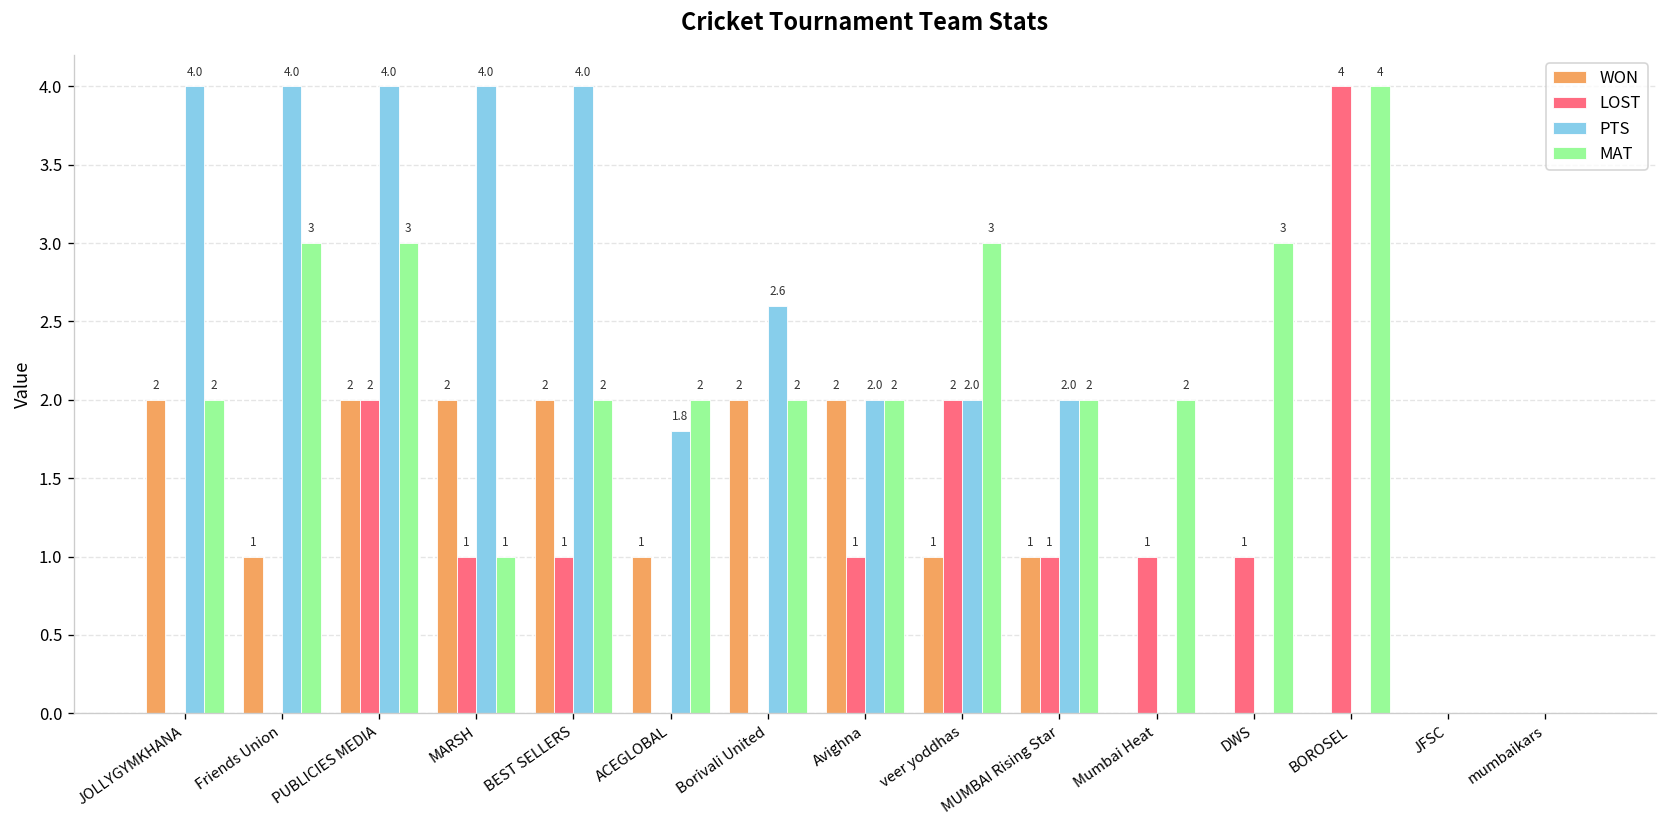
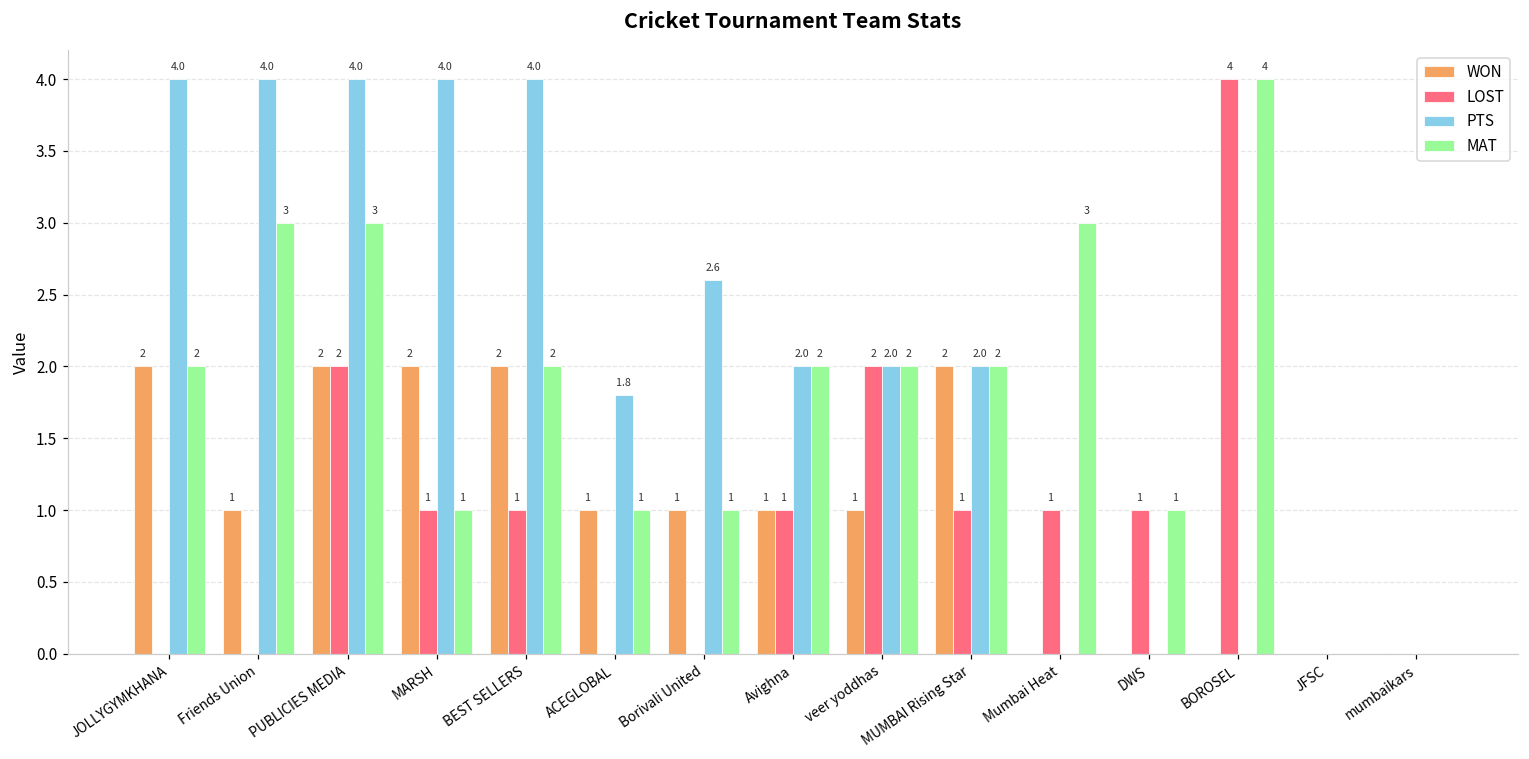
MAT, ACEGLOBAL: 2 -> 1
WON, Borivali United: 2 -> 1
MAT, Borivali United: 2 -> 1
WON, Avighna: 2 -> 1
MAT, veer yoddhas: 3 -> 2
WON, MUMBAI Rising Star: 1 -> 2
MAT, Mumbai Heat: 2 -> 3
MAT, DWS: 3 -> 1
